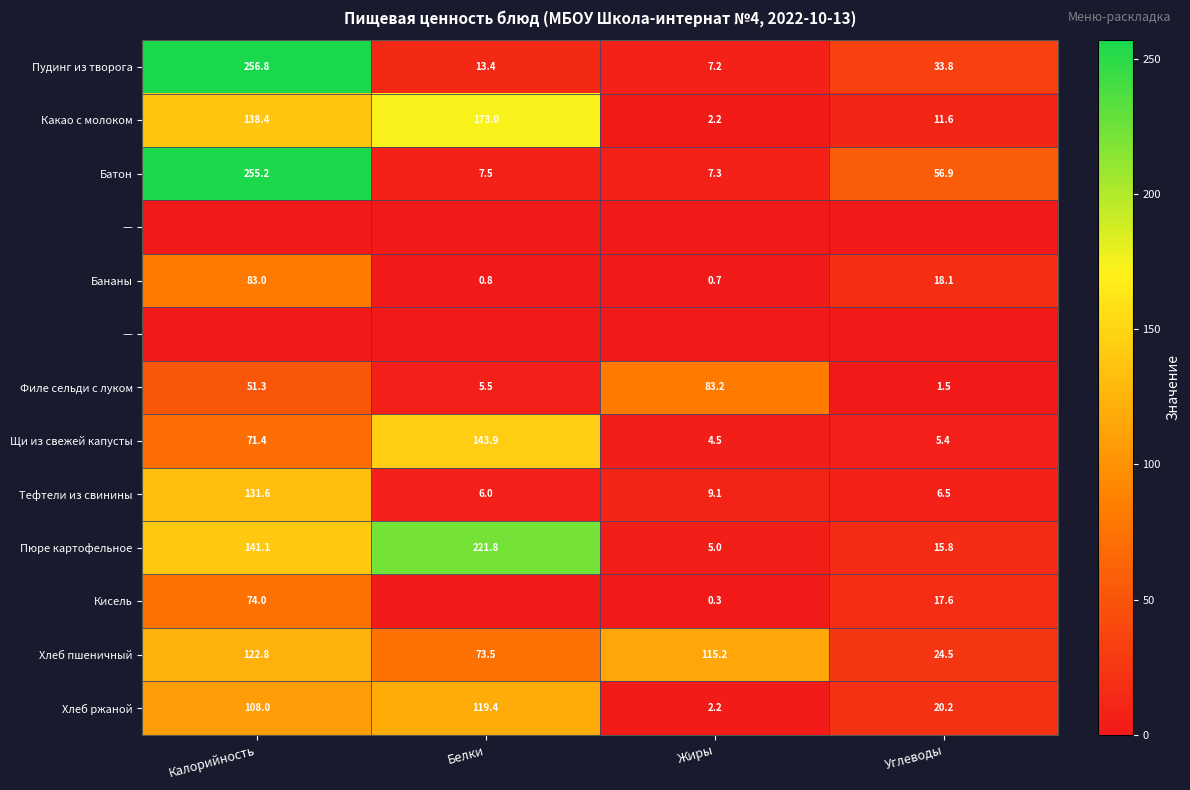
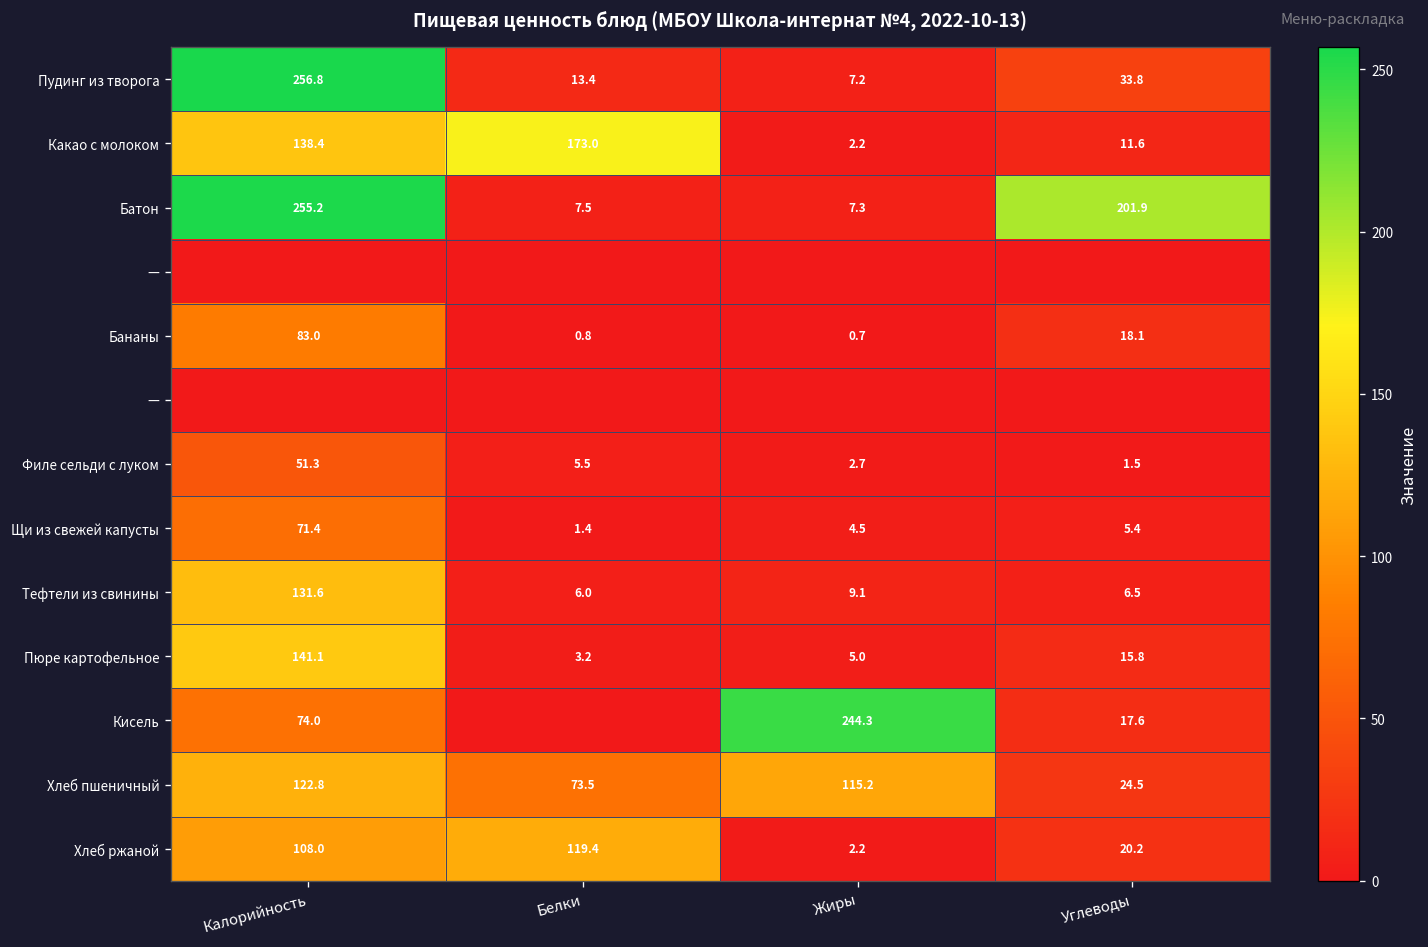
Батон, Углеводы: 56.9 -> 201.9
Филе сельди с луком, Жиры: 83.2 -> 2.7
Щи из свежей капусты, Белки: 143.9 -> 1.4
Пюре картофельное, Белки: 221.8 -> 3.2
Кисель, Жиры: 0.3 -> 244.3
